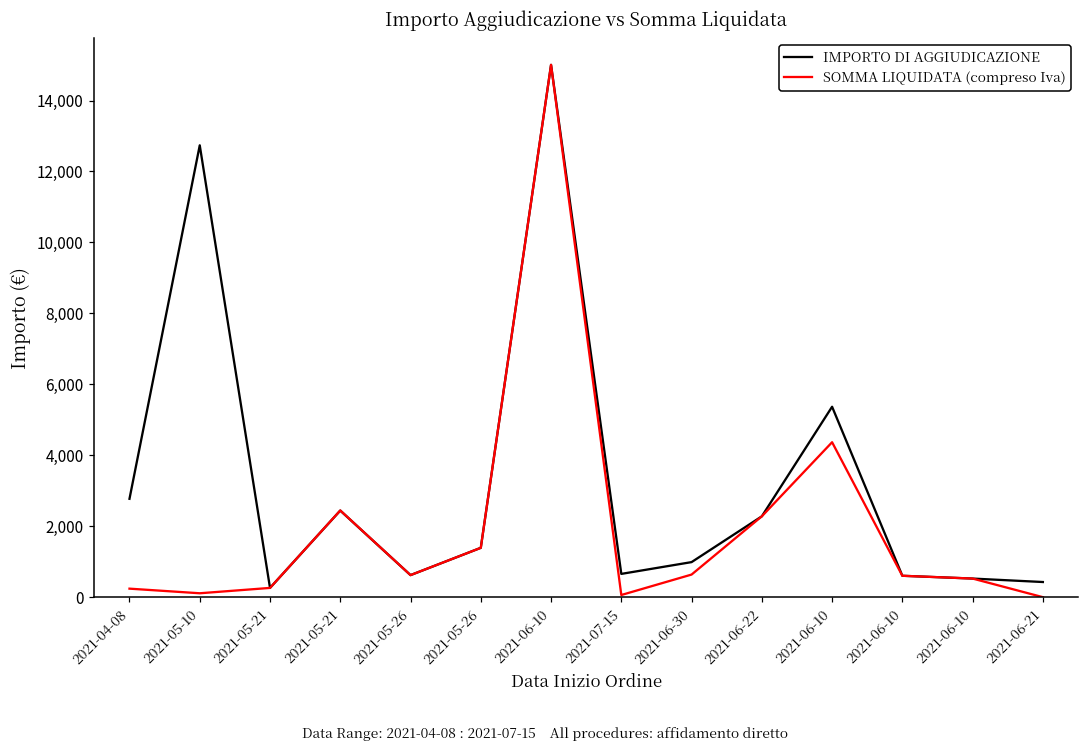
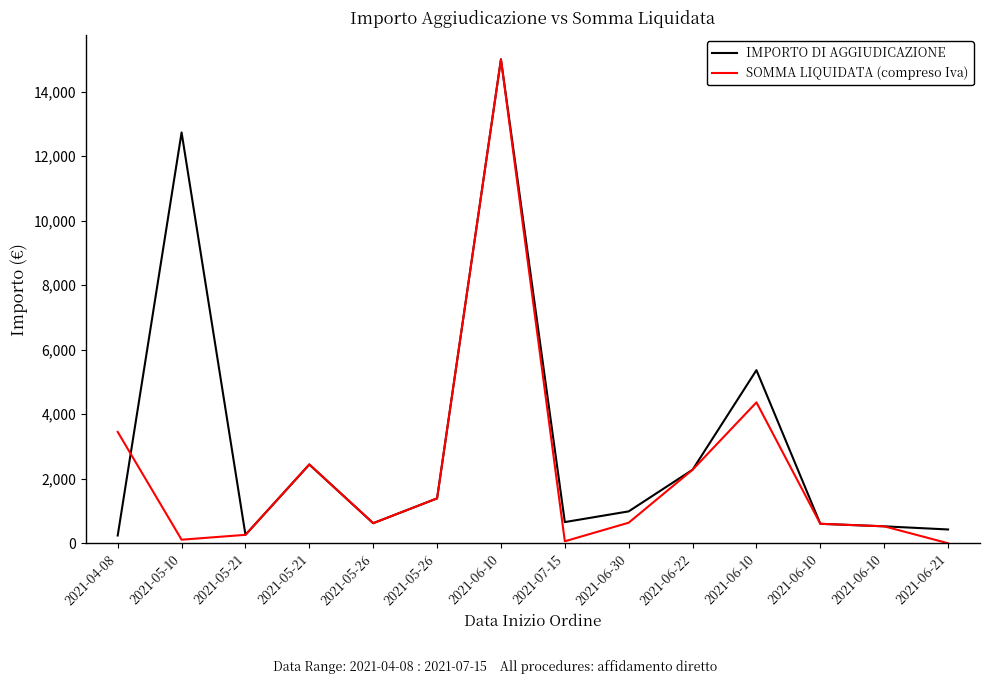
IMPORTO DI AGGIUDICAZIONE, 2021-04-08: 2,800 -> 200
SOMMA LIQUIDATA (compreso Iva), 2021-04-08: 200 -> 3,500
